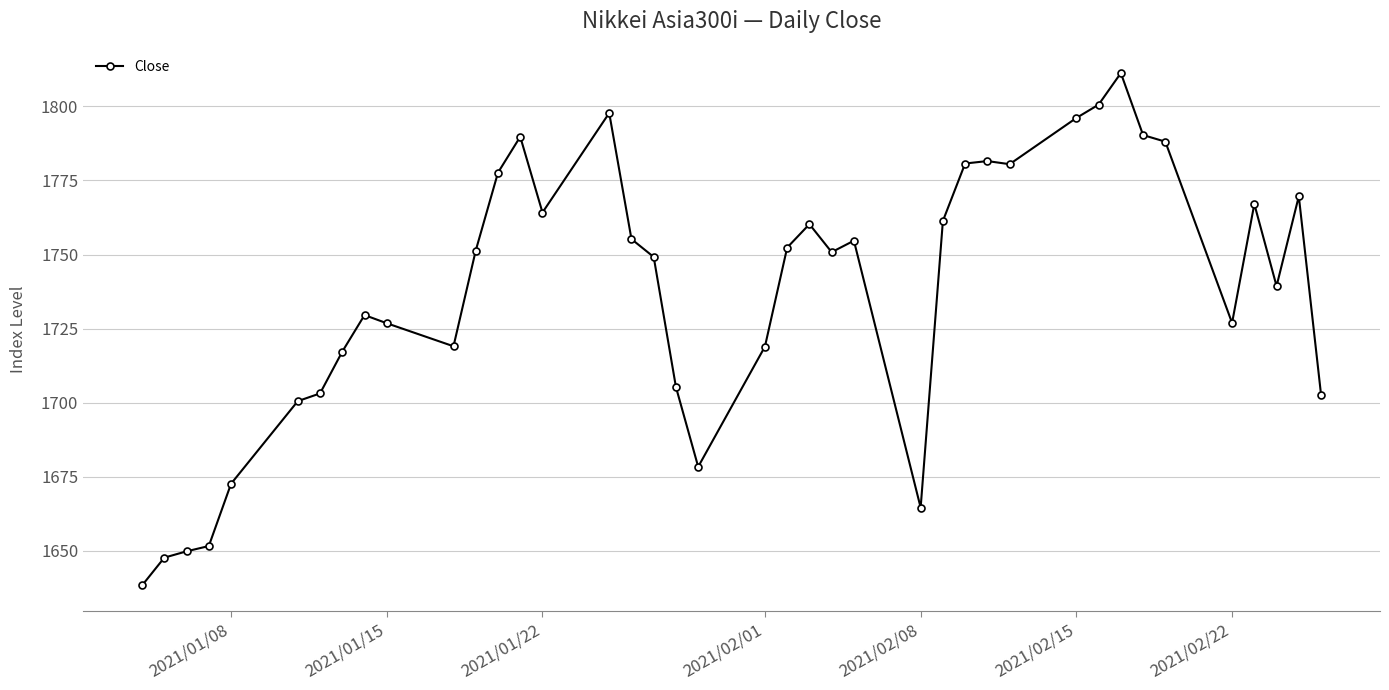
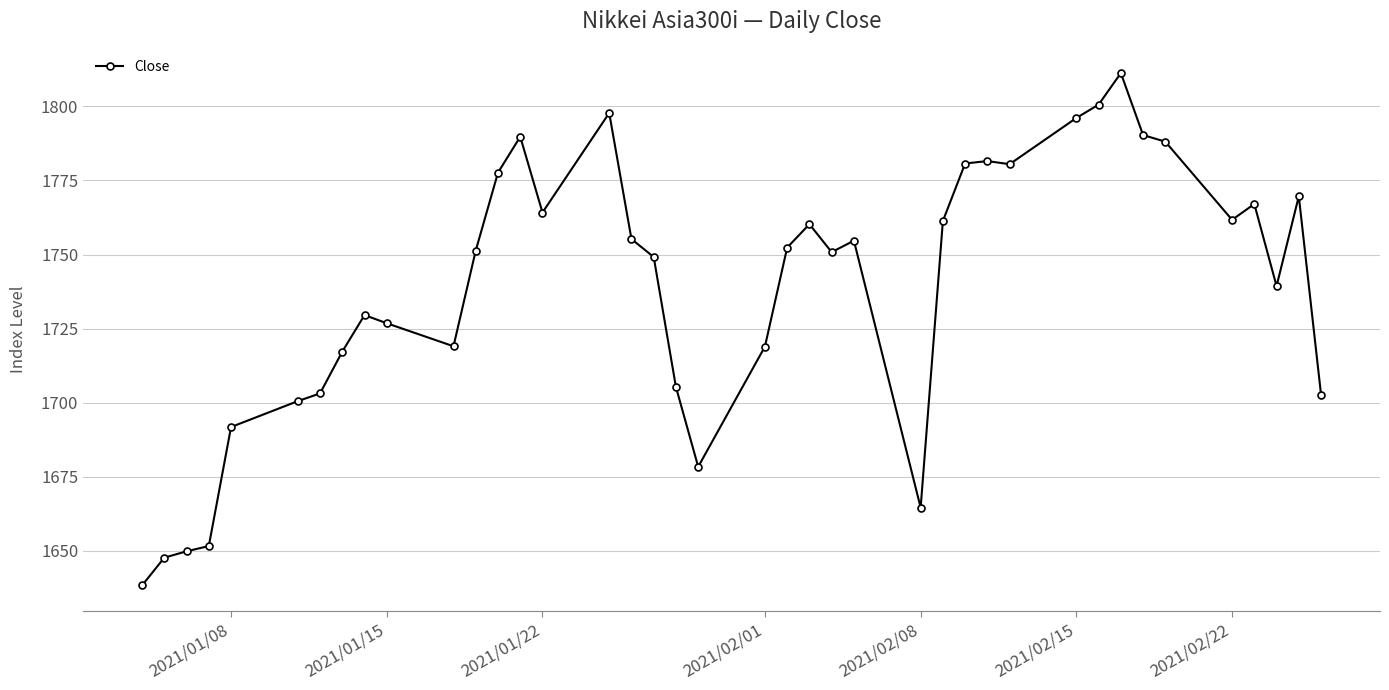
2021/01/08: 1673 -> 1692
2021/02/22: 1727 -> 1762
